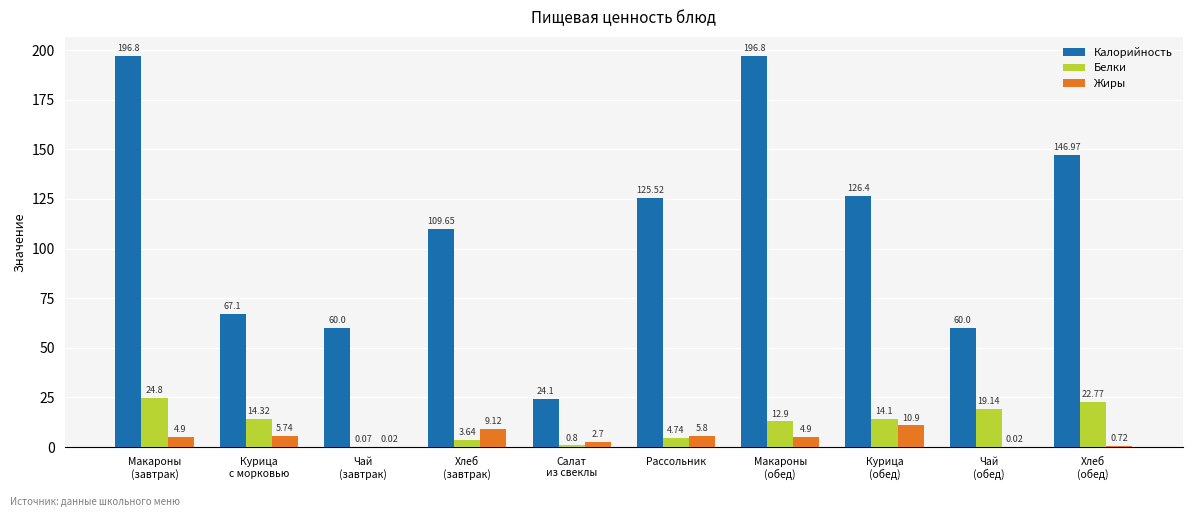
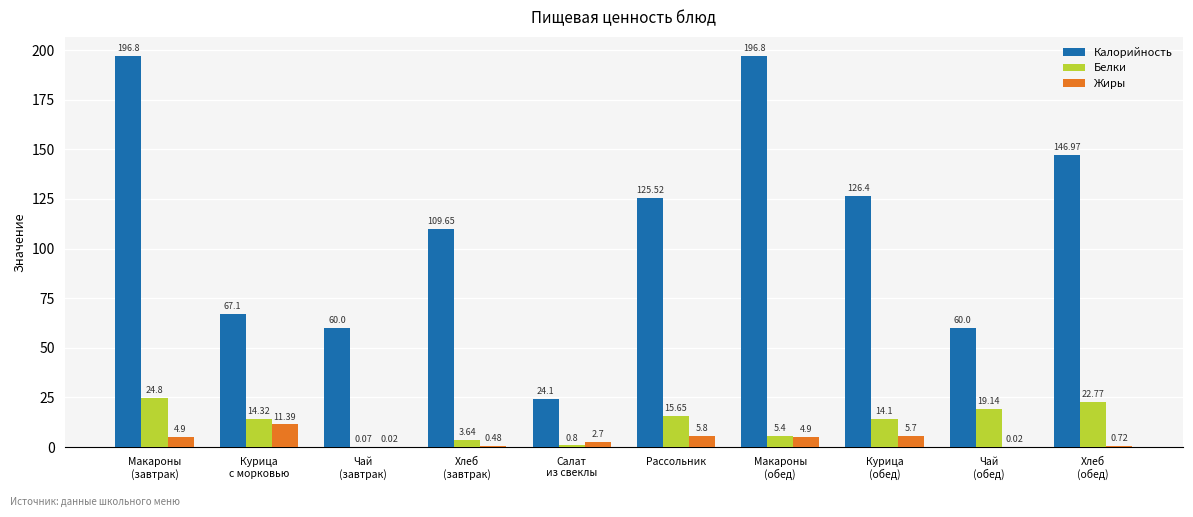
Жиры, Курица с морковью: 5.74 -> 11.39
Жиры, Хлеб (завтрак): 9.12 -> 0.48
Белки, Рассольник: 4.74 -> 15.65
Белки, Макароны (обед): 12.9 -> 5.4
Жиры, Курица (обед): 10.9 -> 5.7
